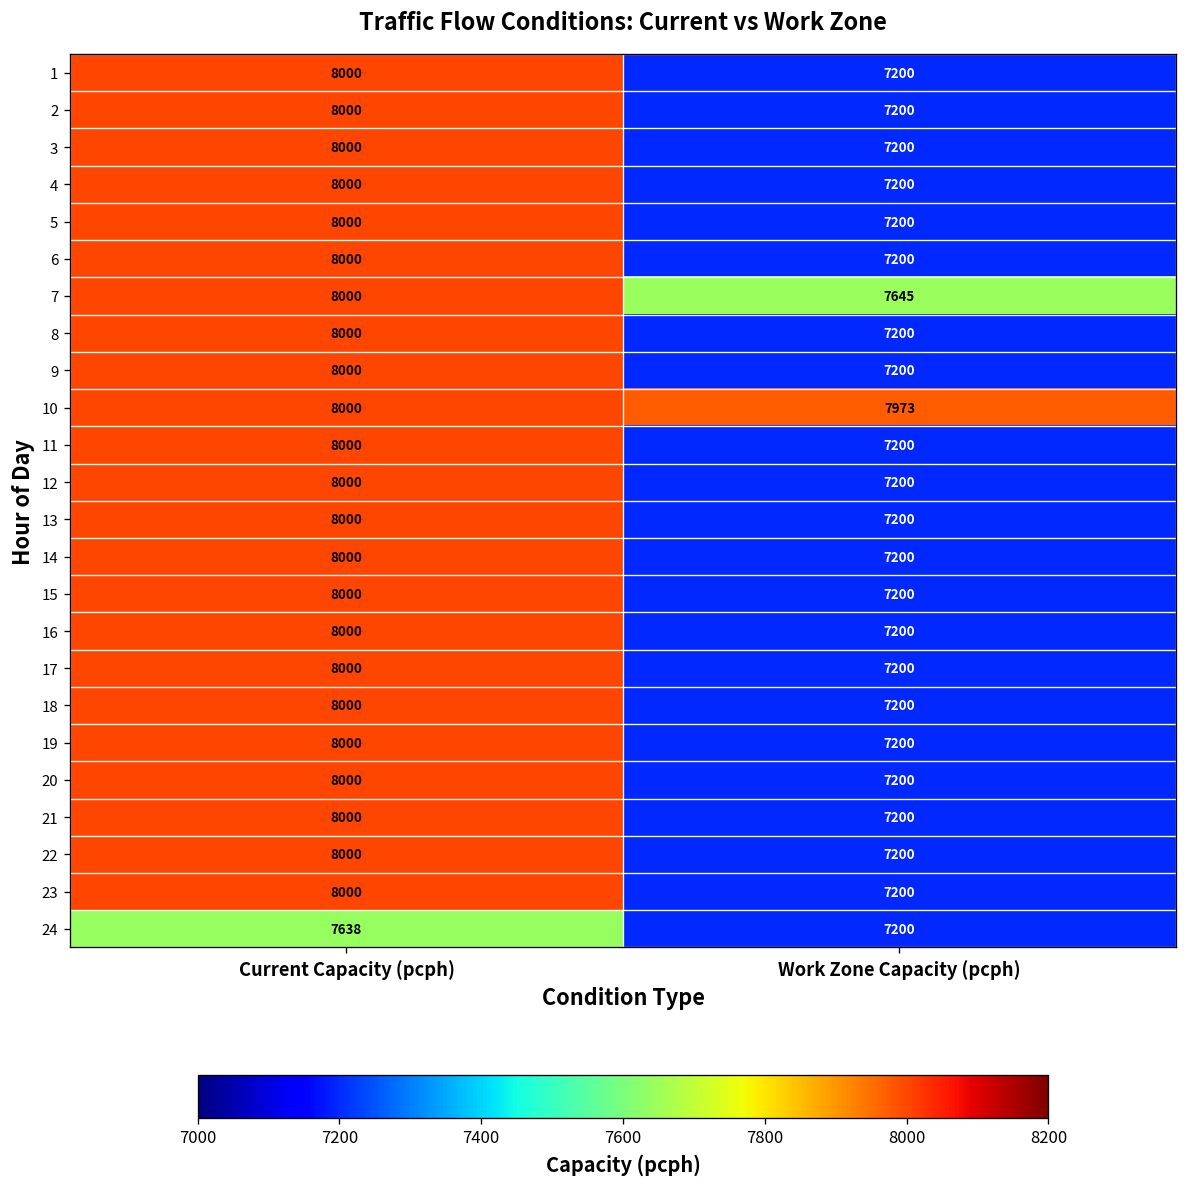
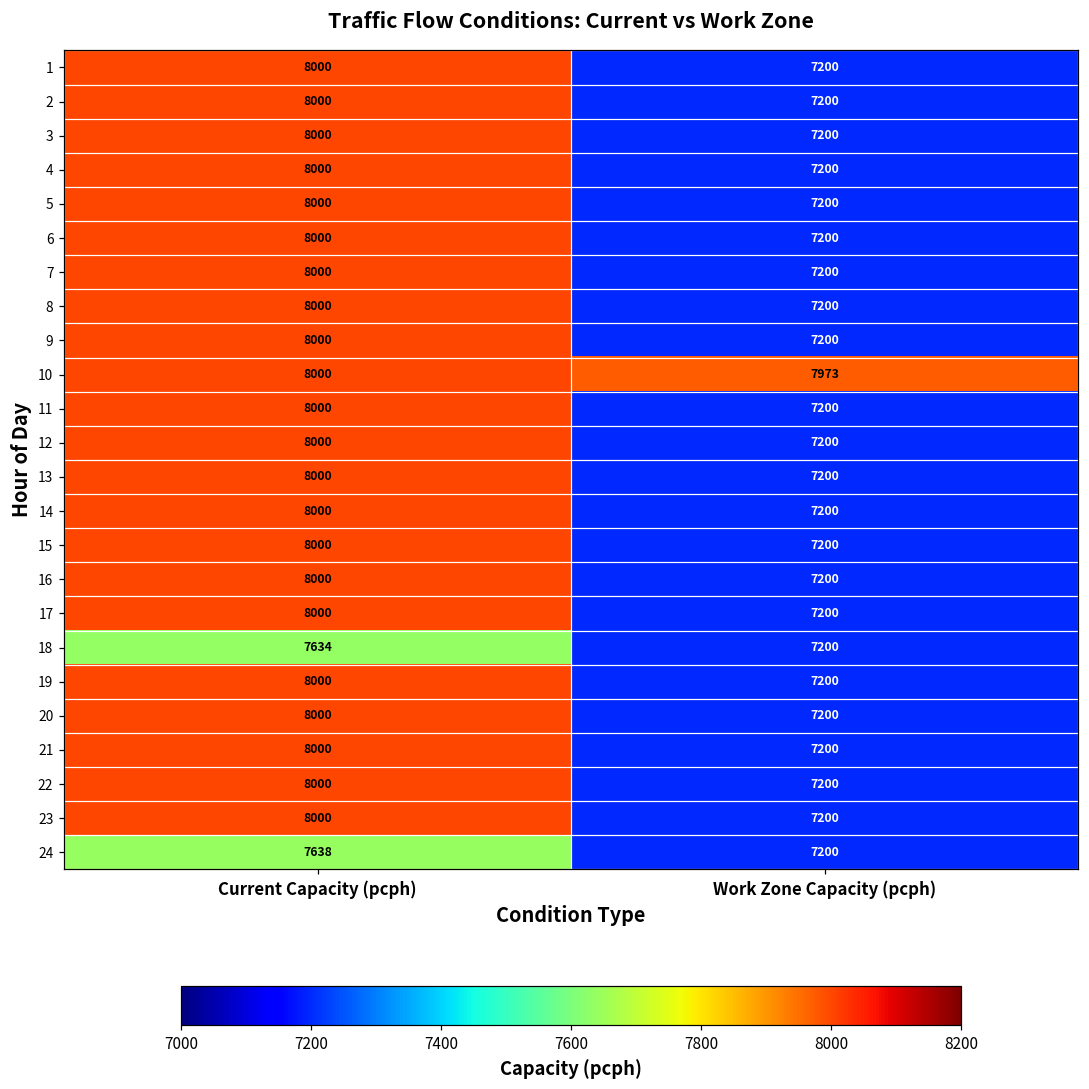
7, Work Zone Capacity (pcph): 7645 -> 7200
18, Current Capacity (pcph): 8000 -> 7634
